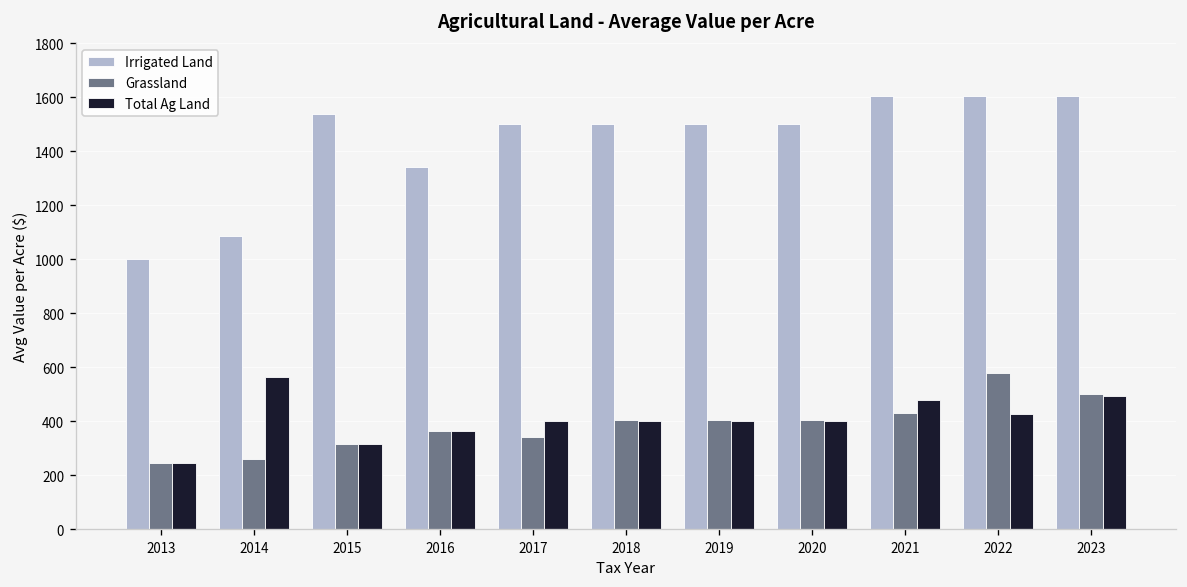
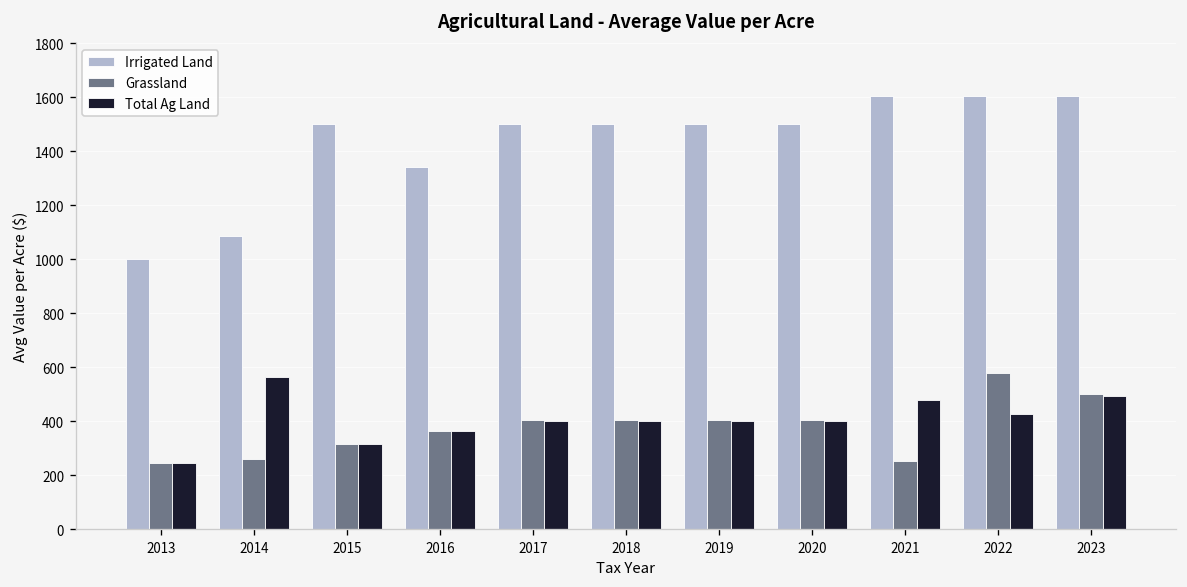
Irrigated Land, 2015: 1540 -> 1500
Grassland, 2017: 340 -> 400
Grassland, 2021: 430 -> 250
